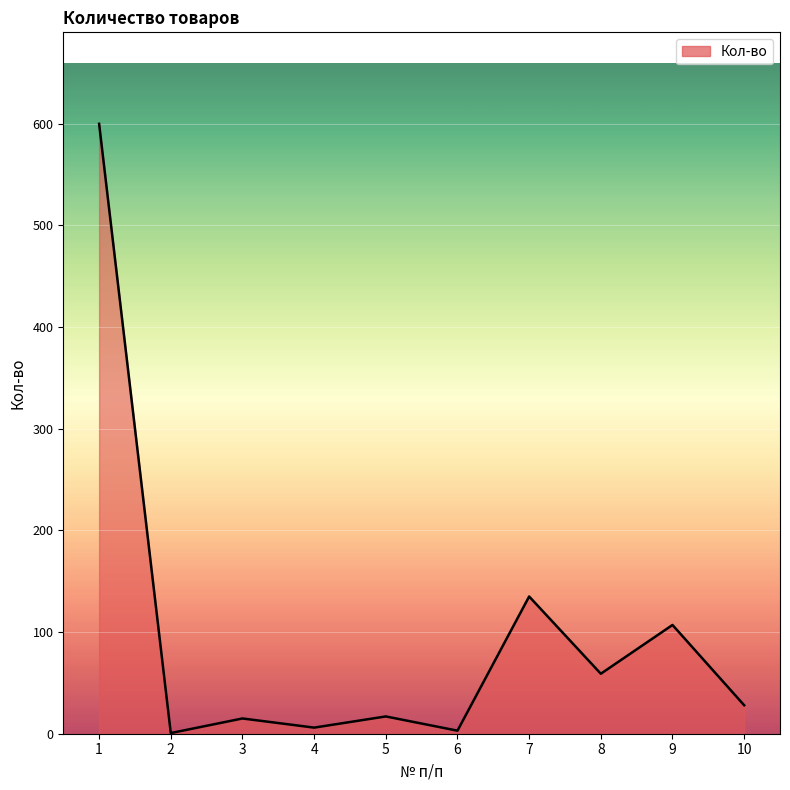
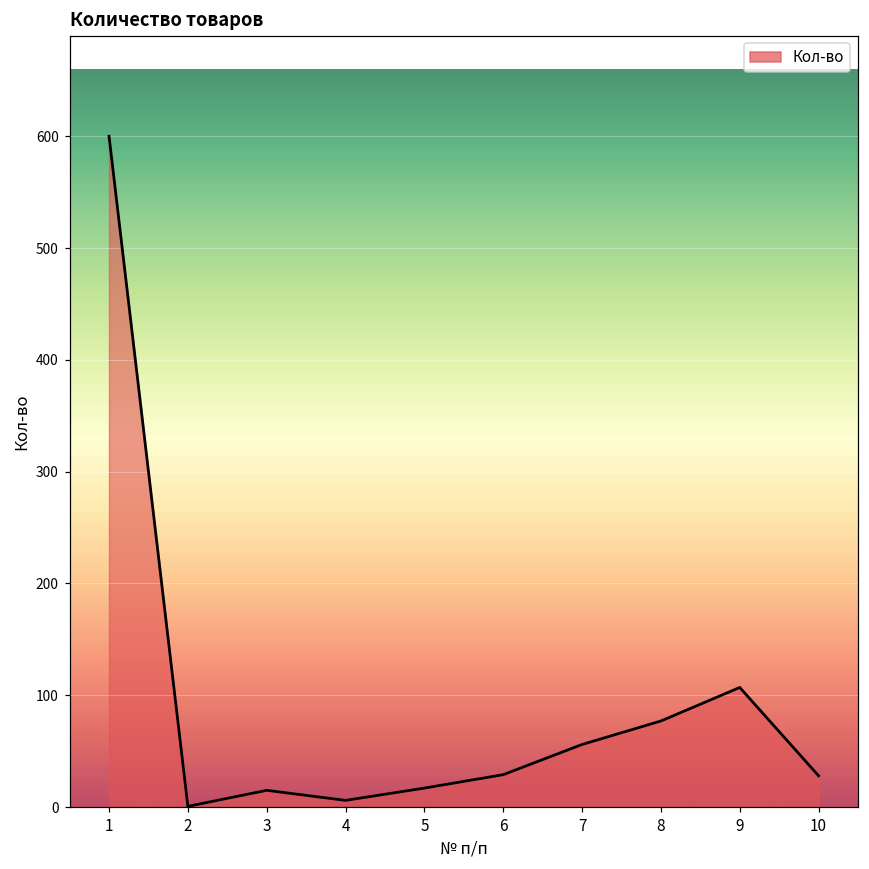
6: 3 -> 29
7: 135 -> 56
8: 59 -> 77
